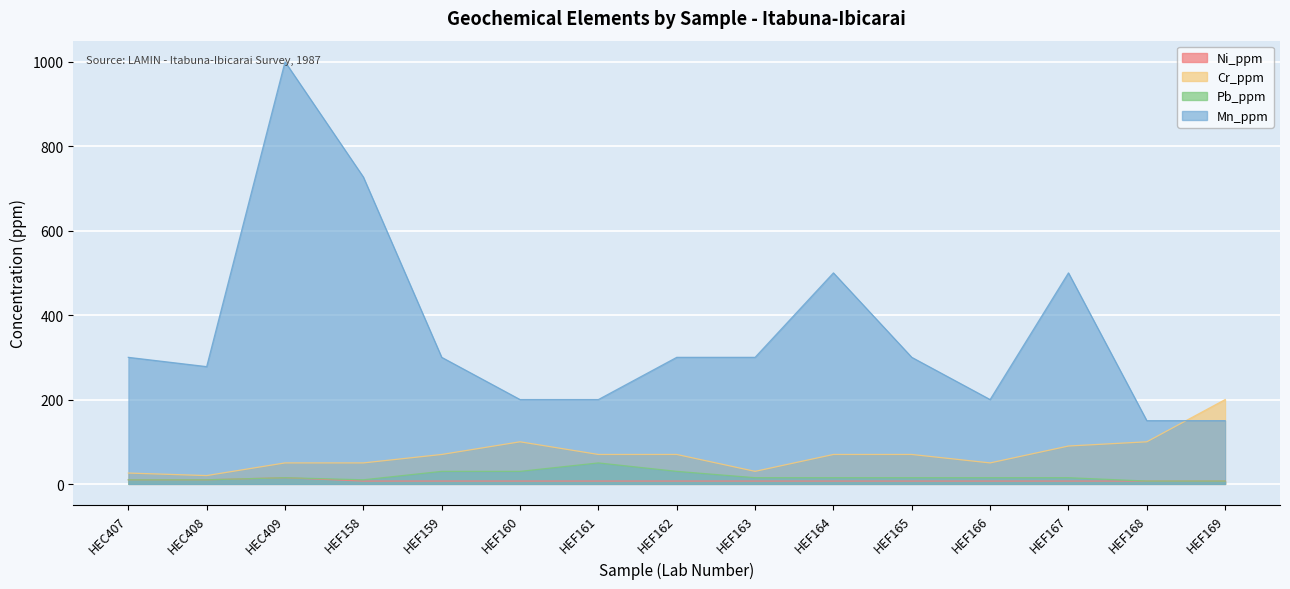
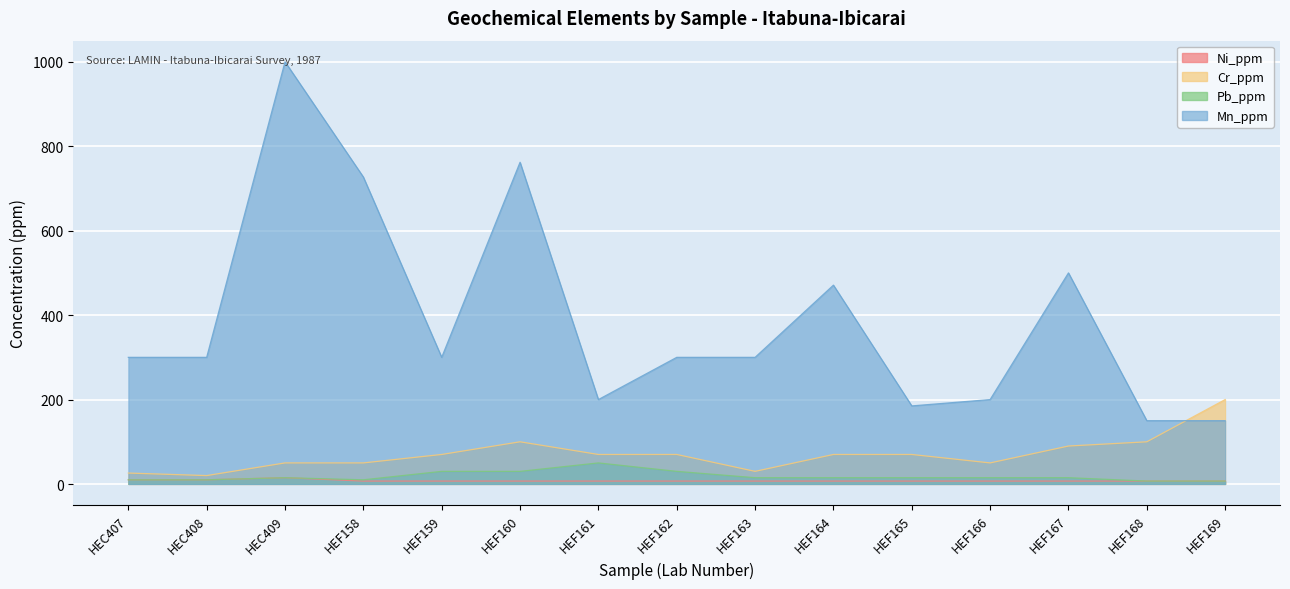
Mn_ppm, HEC408: 280 -> 300
Mn_ppm, HEF160: 200 -> 760
Mn_ppm, HEF164: 500 -> 470
Mn_ppm, HEF165: 300 -> 190
